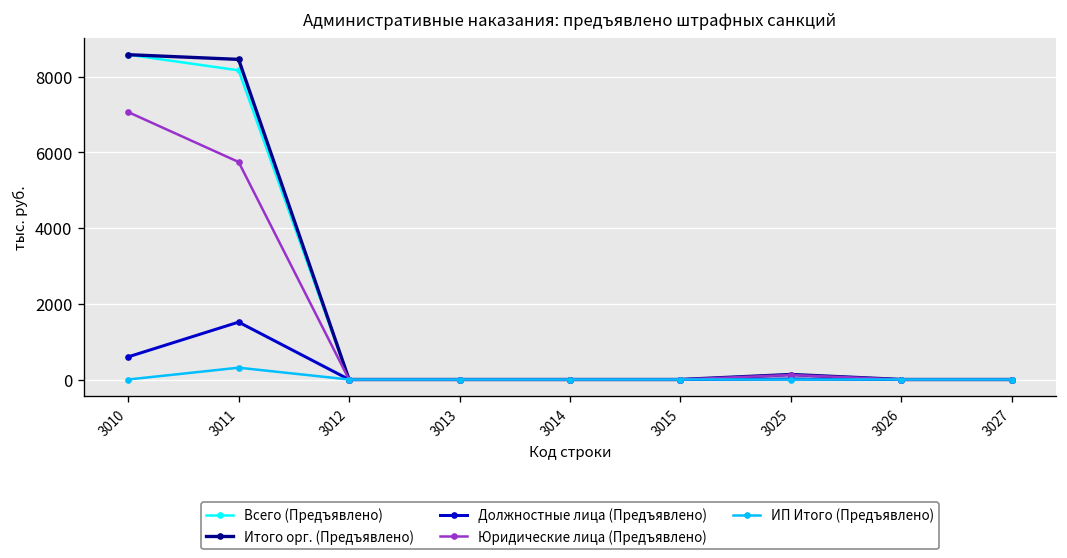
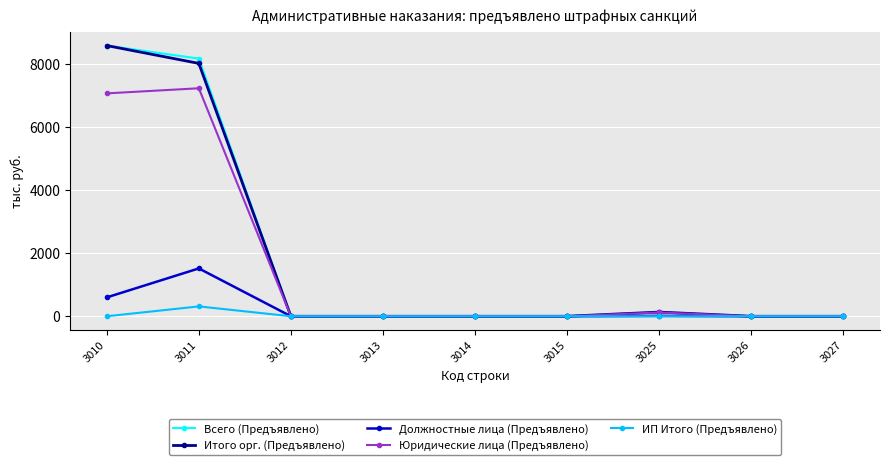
Итого орг. (Предъявлено), 3011: 8500 -> 8000
Юридические лица (Предъявлено), 3011: 5700 -> 7200
